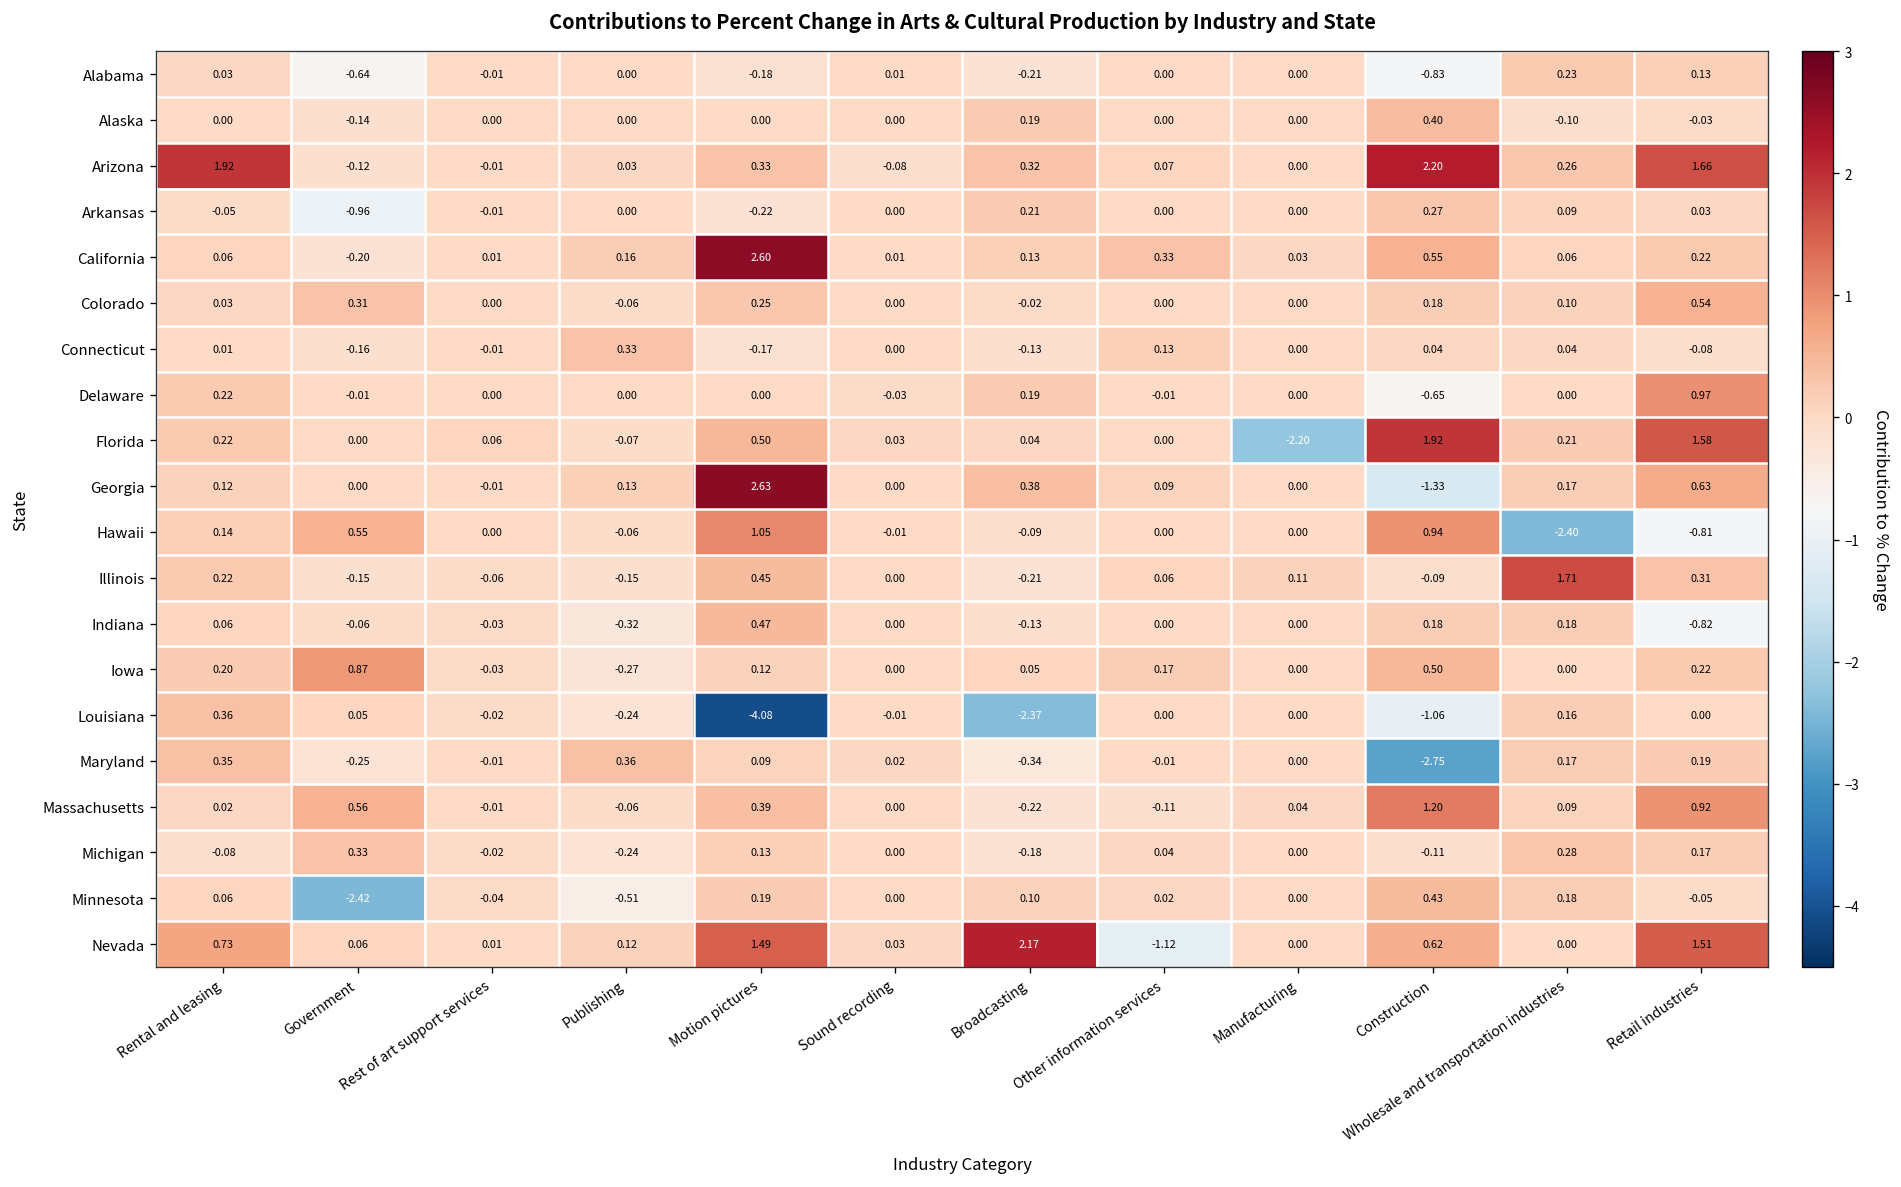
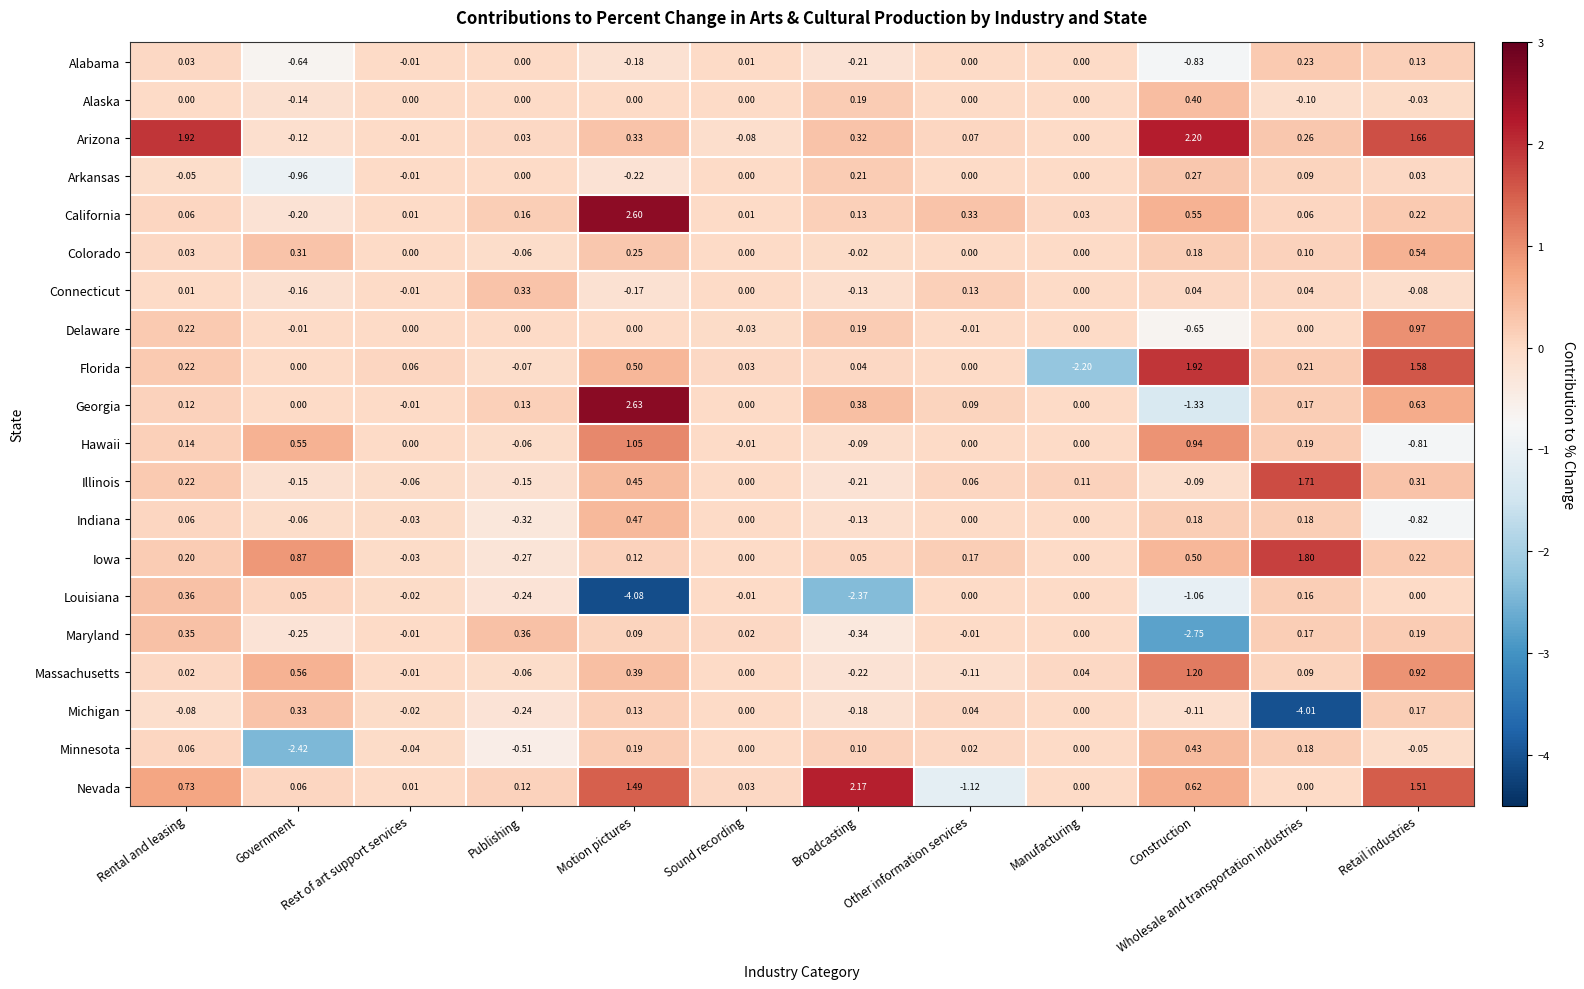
Hawaii, Wholesale and transportation industries: -2.40 -> 0.19
Iowa, Wholesale and transportation industries: 0.00 -> 1.80
Michigan, Wholesale and transportation industries: 0.28 -> -4.01
